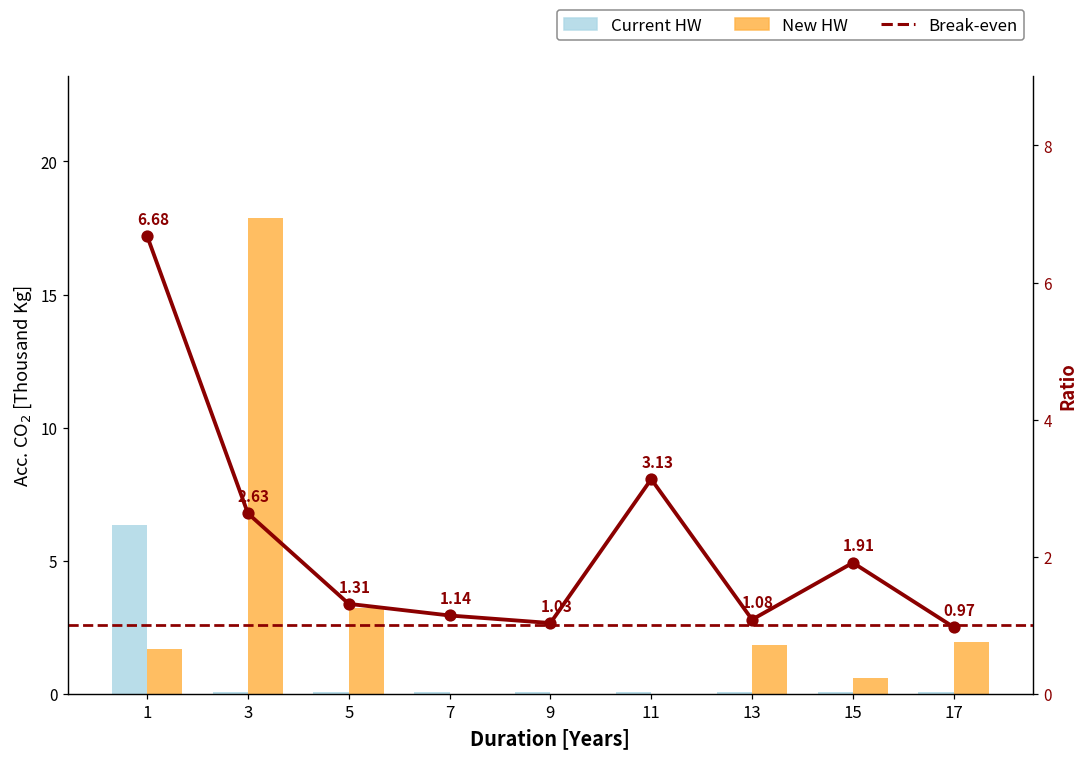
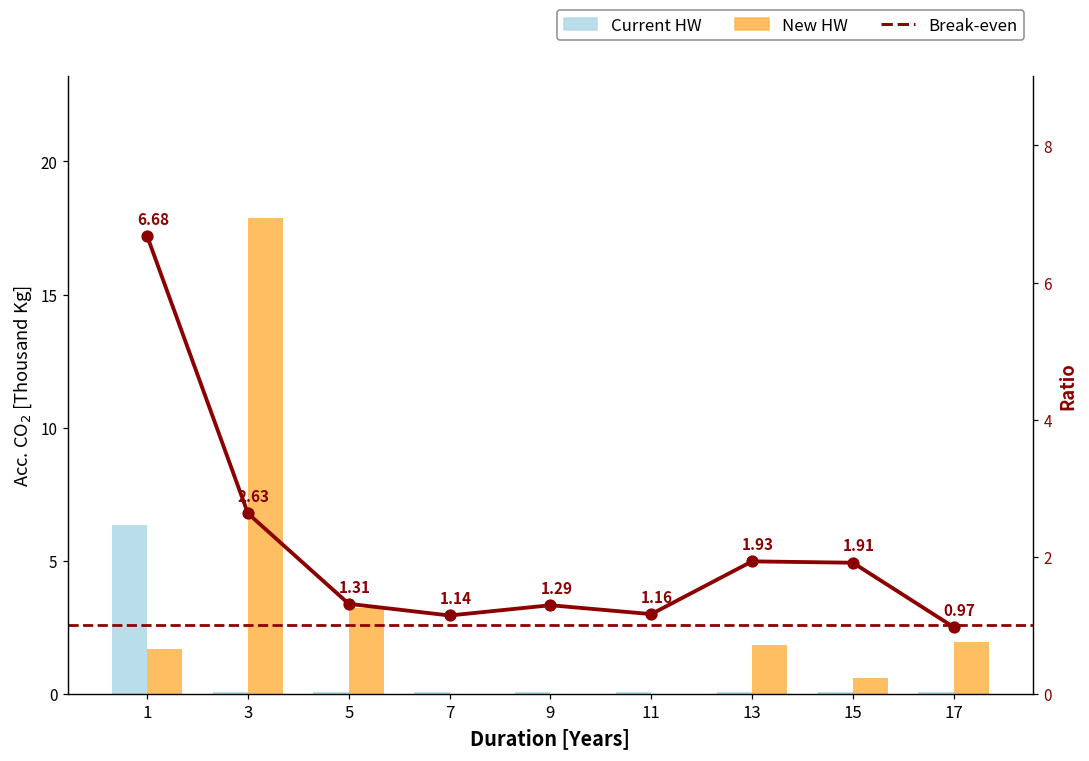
Break-even, 9: 1.03 -> 1.29
Break-even, 11: 3.13 -> 1.16
Break-even, 13: 1.08 -> 1.93
